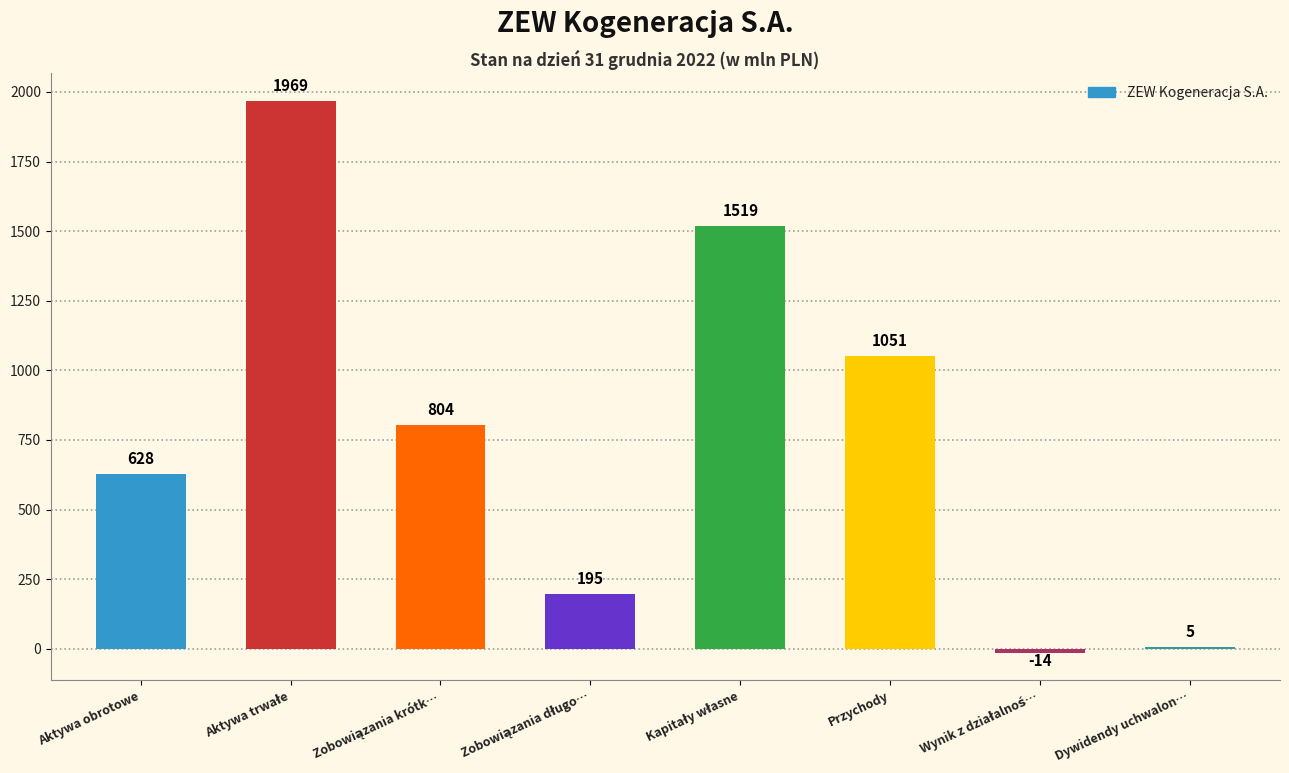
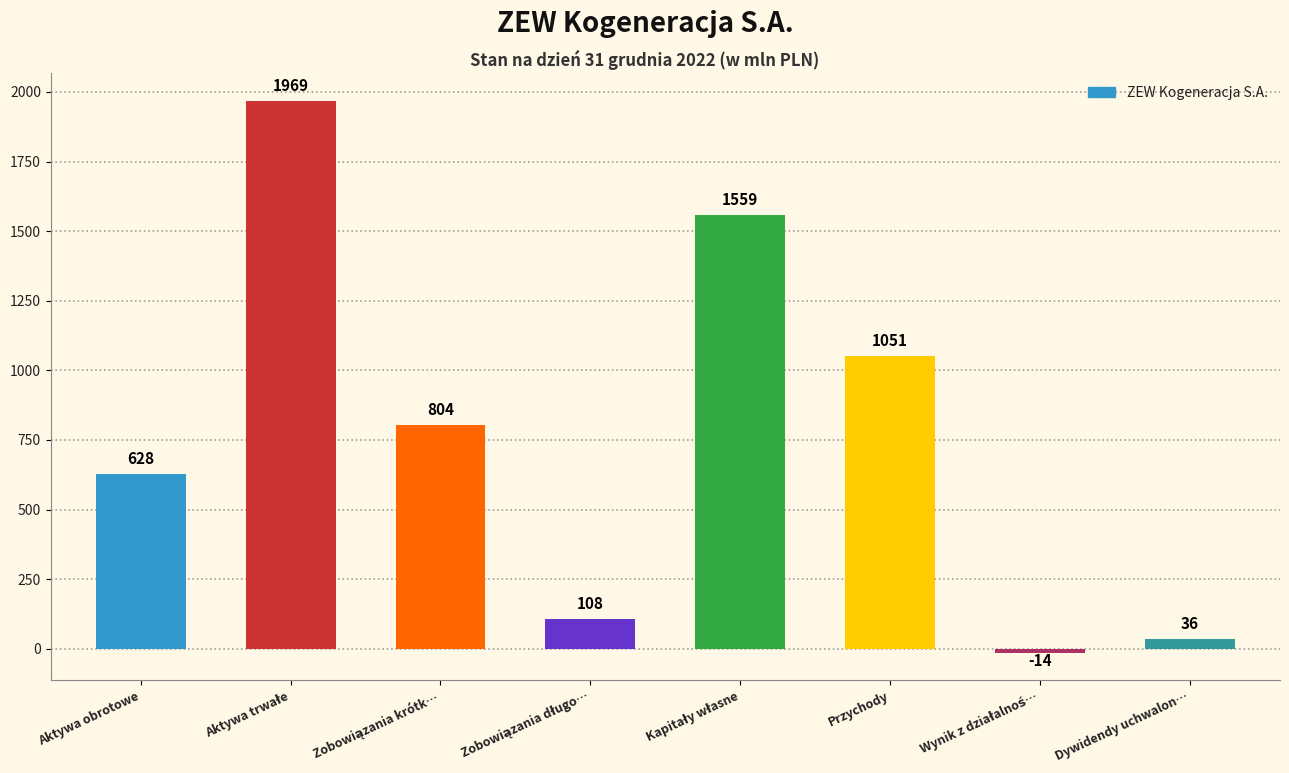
Zobowiązania długo…: 195 -> 108
Kapitały własne: 1519 -> 1559
Dywidendy uchwalon…: 5 -> 36
